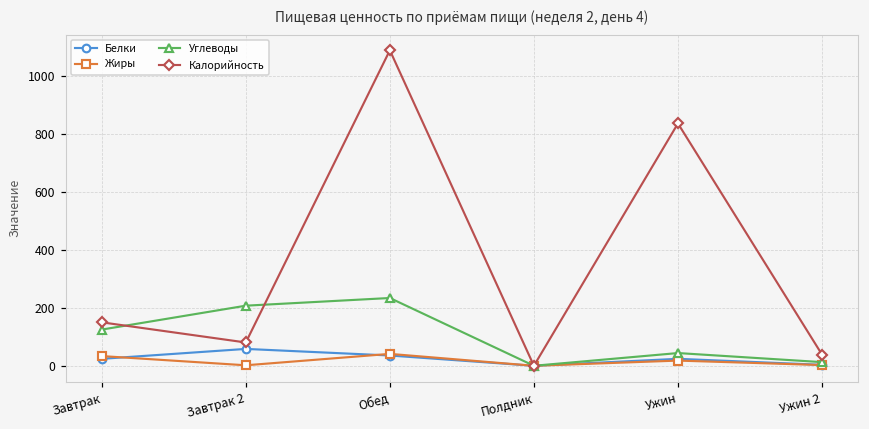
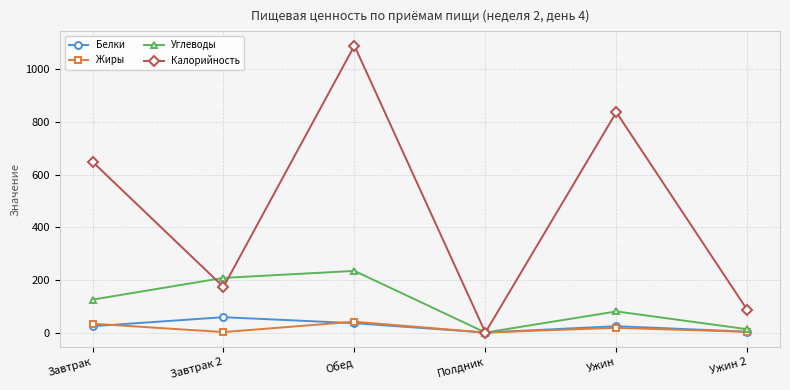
Калорийность, Завтрак: 150 -> 650
Калорийность, Завтрак 2: 80 -> 170
Углеводы, Ужин: 40 -> 80
Калорийность, Ужин 2: 40 -> 90
